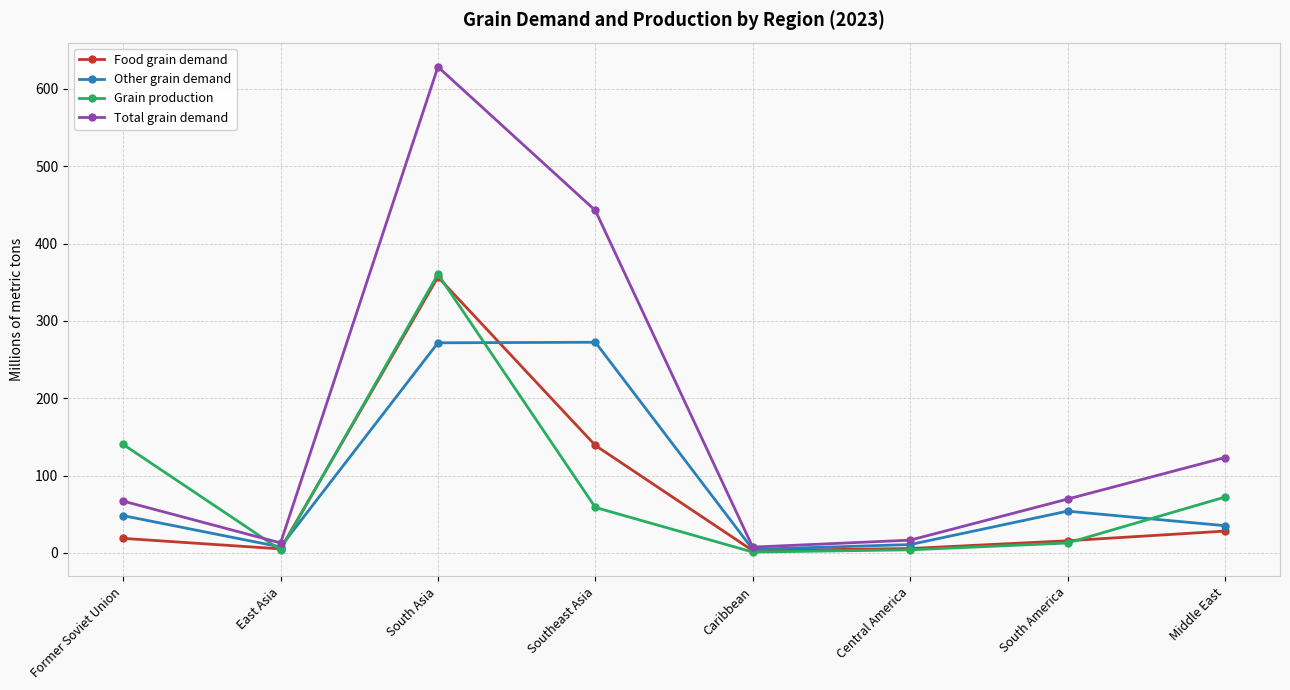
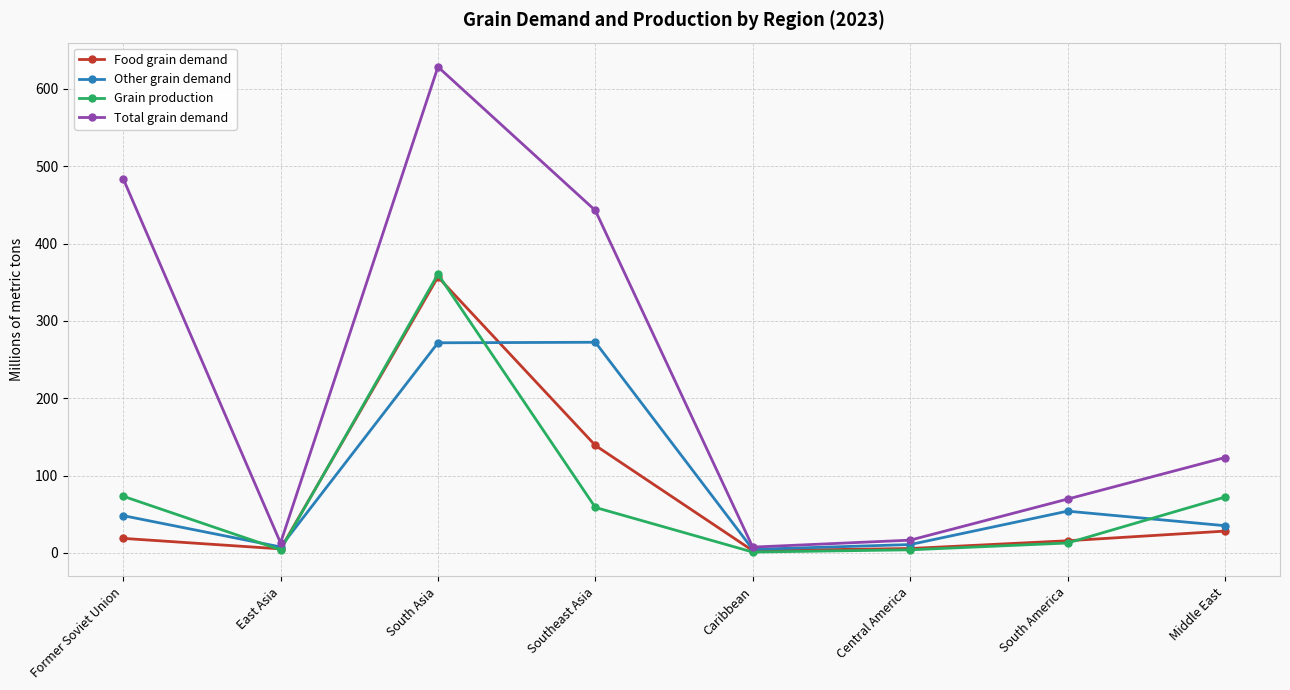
Grain production, Former Soviet Union: 140 -> 70
Total grain demand, Former Soviet Union: 70 -> 480
